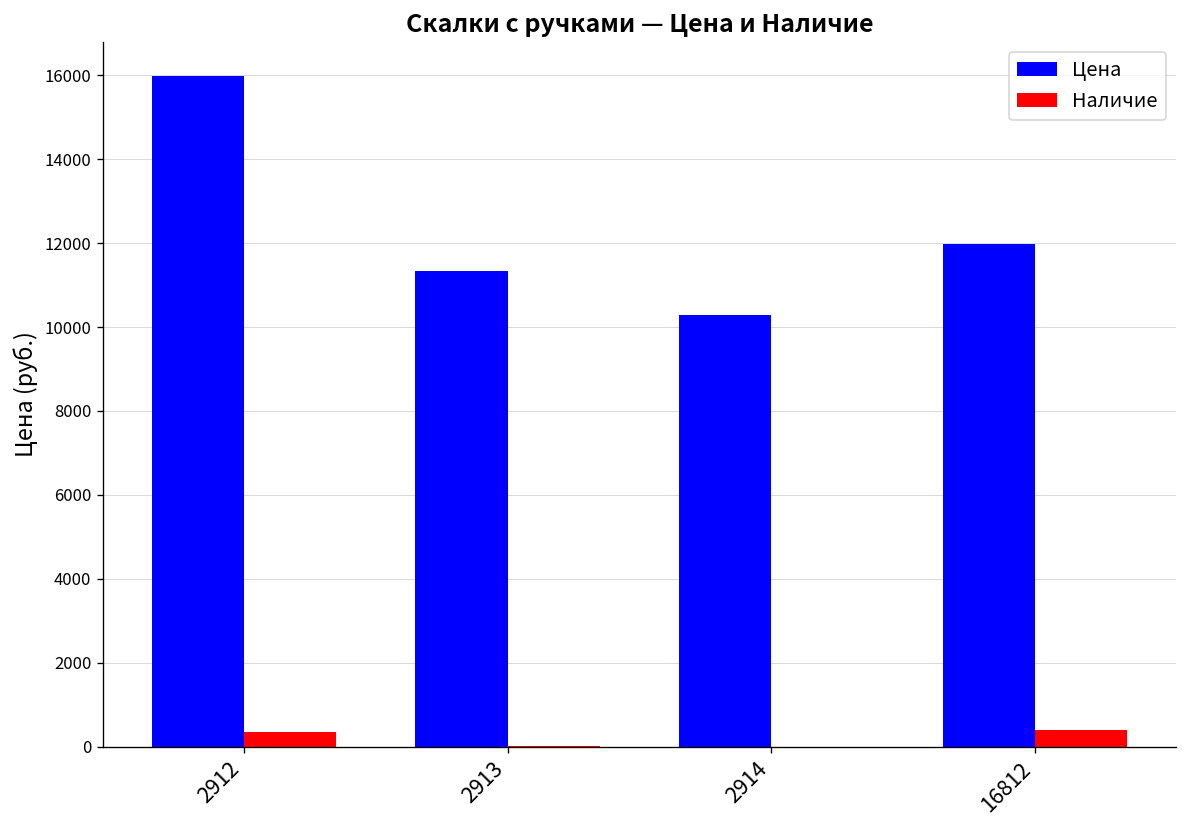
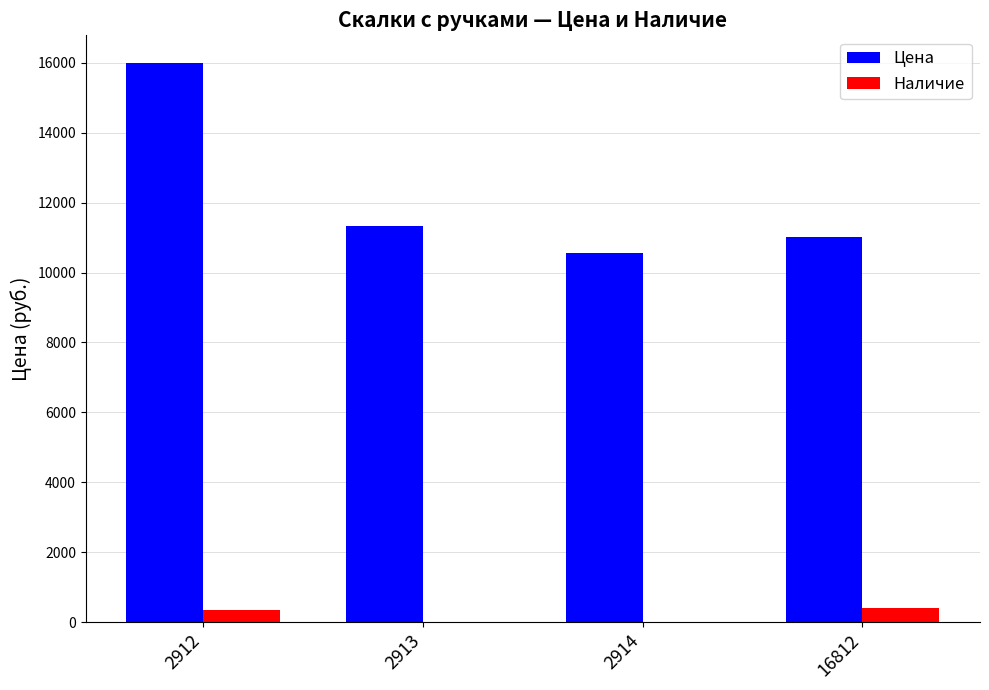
Цена, 2914: 10300 -> 10600
Цена, 16812: 12000 -> 11000
